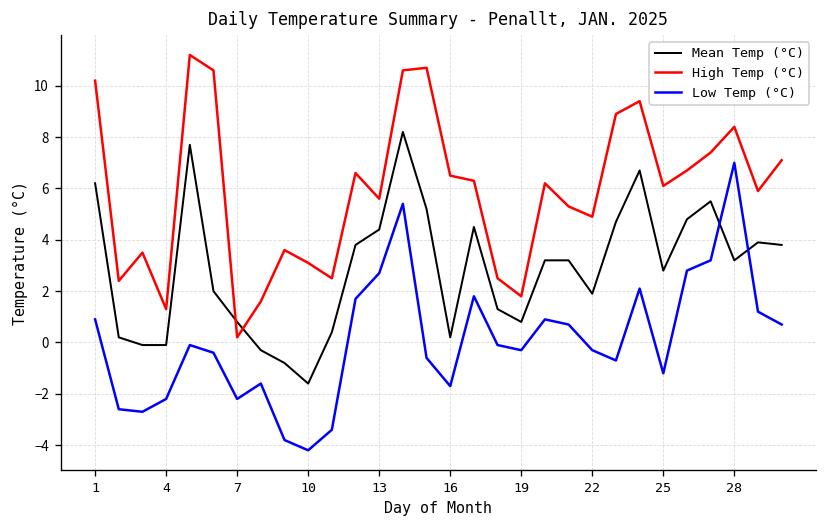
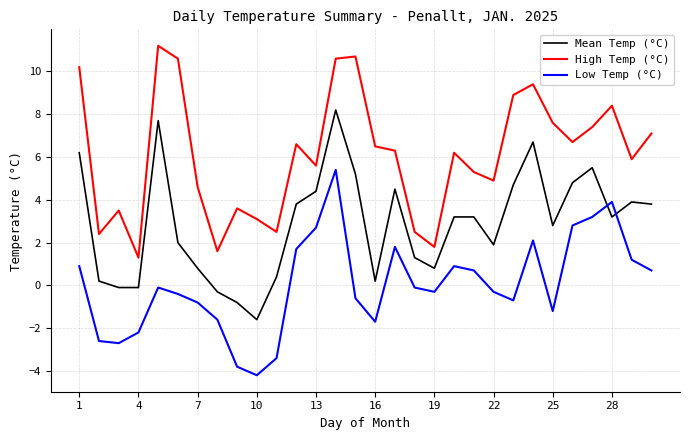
High Temp (°C), 7: 0.2 -> 4.6
Low Temp (°C), 7: -2.2 -> -0.8
High Temp (°C), 25: 6.1 -> 7.6
Low Temp (°C), 28: 7.0 -> 3.9
